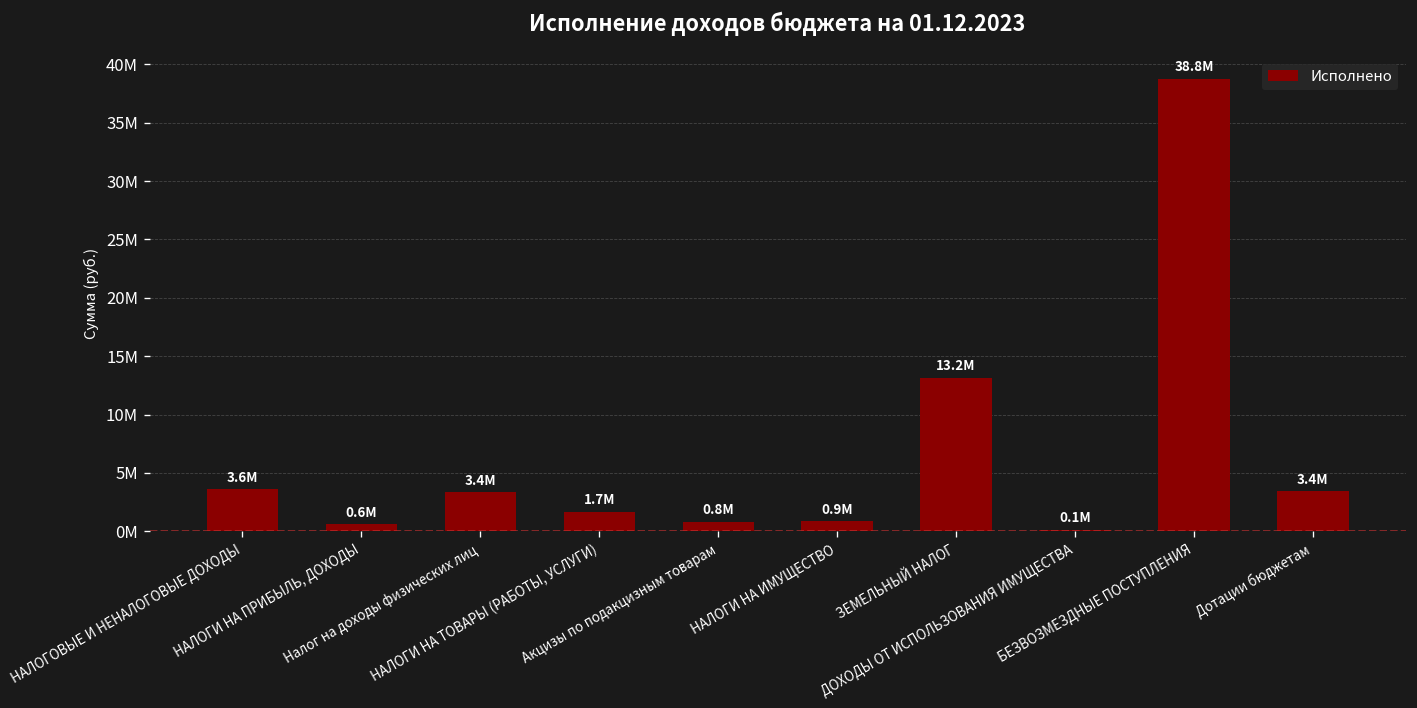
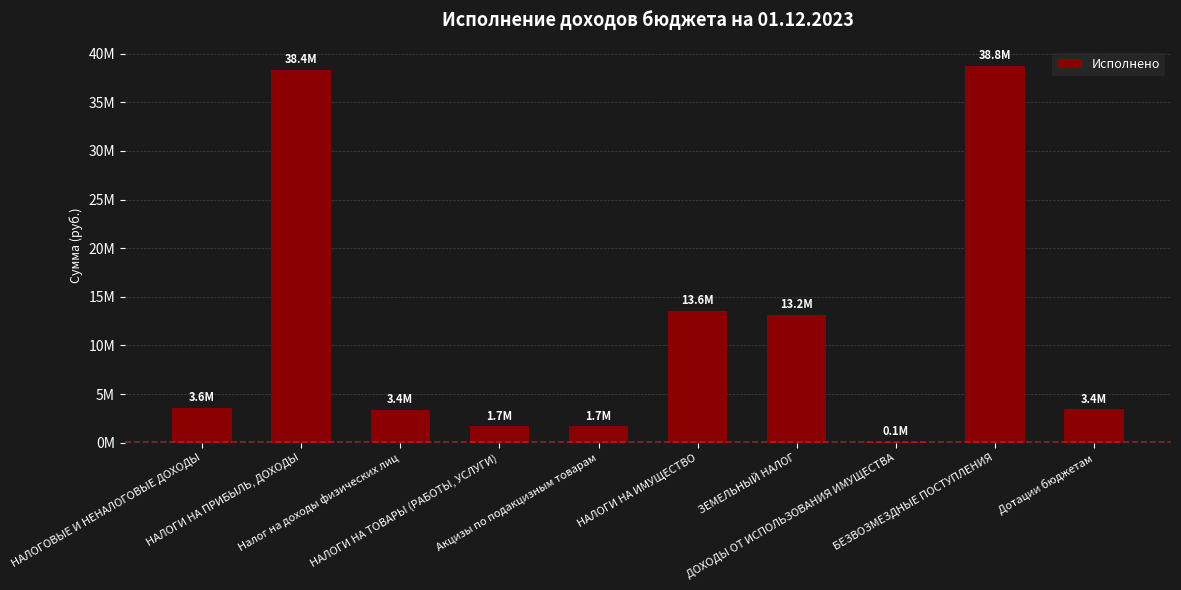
НАЛОГИ НА ПРИБЫЛЬ, ДОХОДЫ: 0.6M -> 38.4M
Акцизы по подакцизным товарам: 0.8M -> 1.7M
НАЛОГИ НА ИМУЩЕСТВО: 0.9M -> 13.6M
